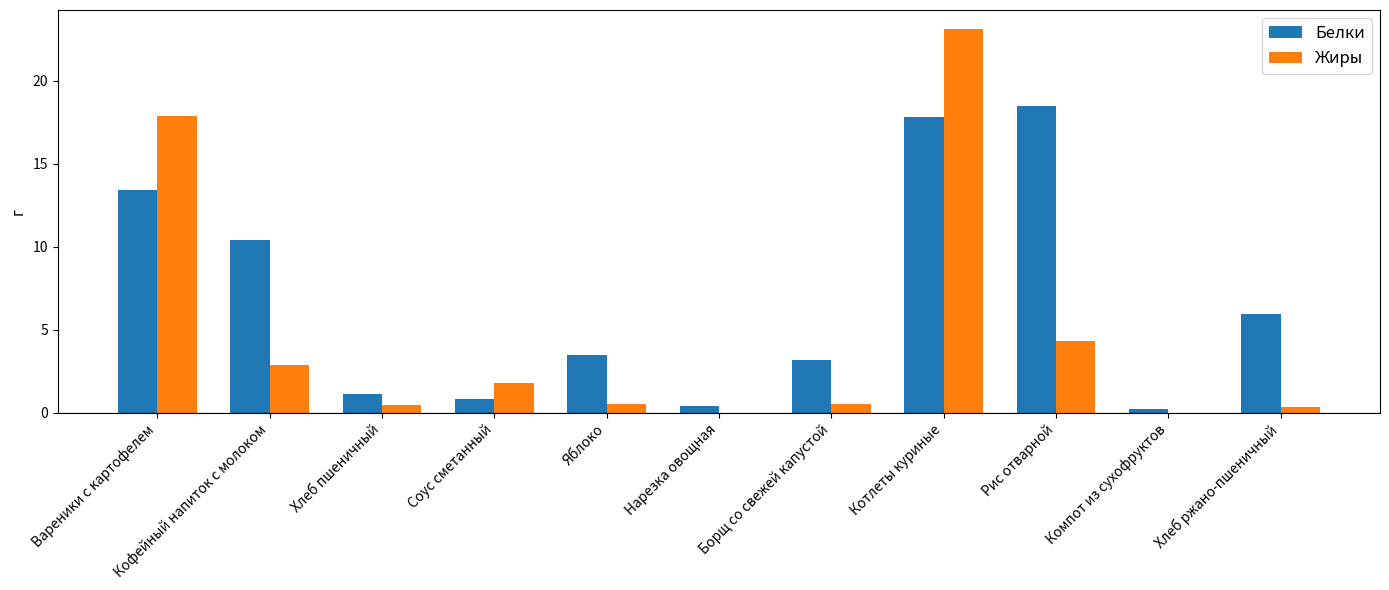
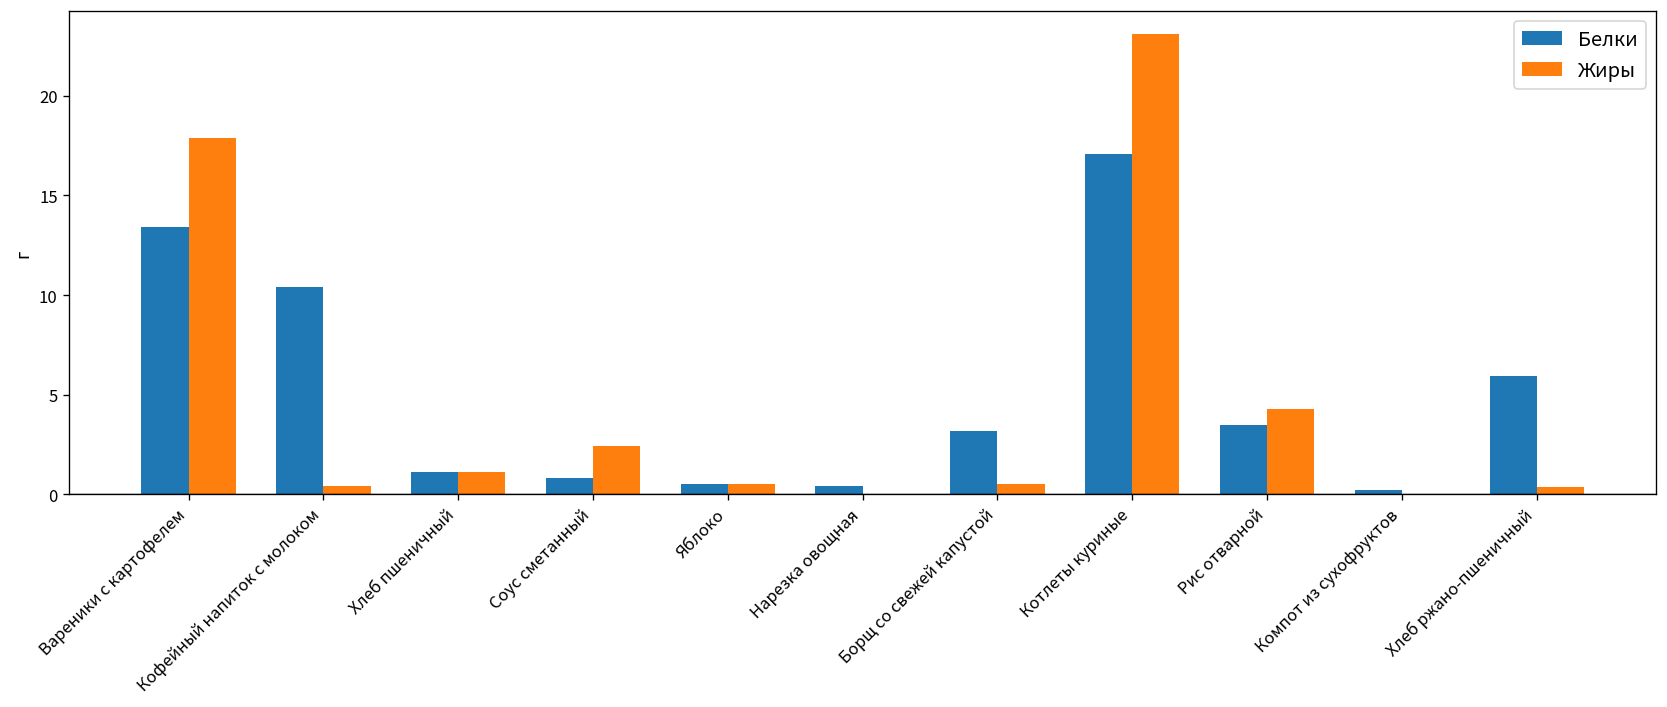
Жиры, Кофейный напиток с молоком: 2.9 -> 0.4
Жиры, Хлеб пшеничный: 0.5 -> 1.1
Жиры, Соус сметанный: 1.8 -> 2.4
Белки, Яблоко: 3.5 -> 0.5
Белки, Котлеты куриные: 17.8 -> 17.1
Белки, Рис отварной: 18.5 -> 3.5
